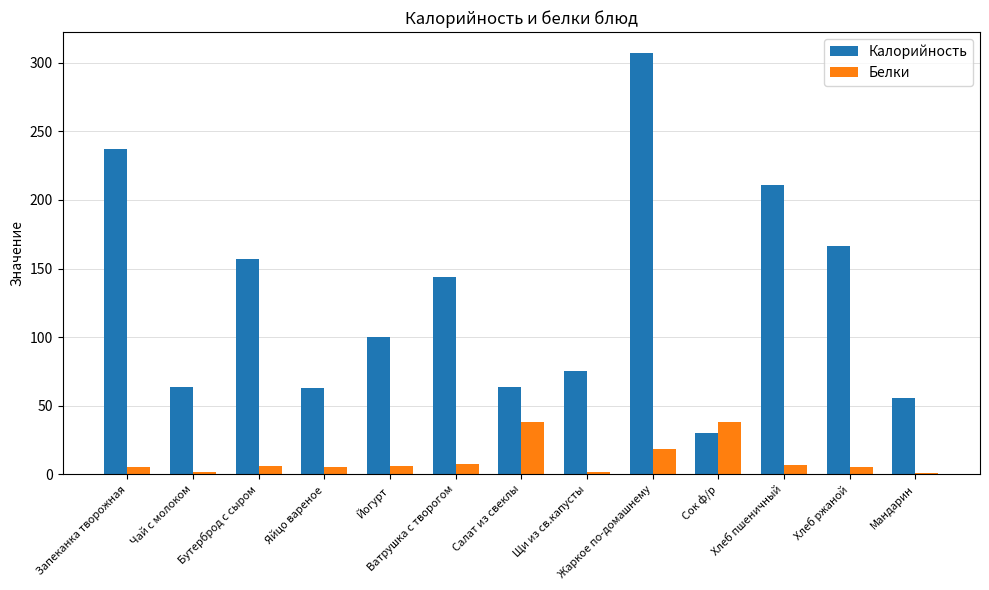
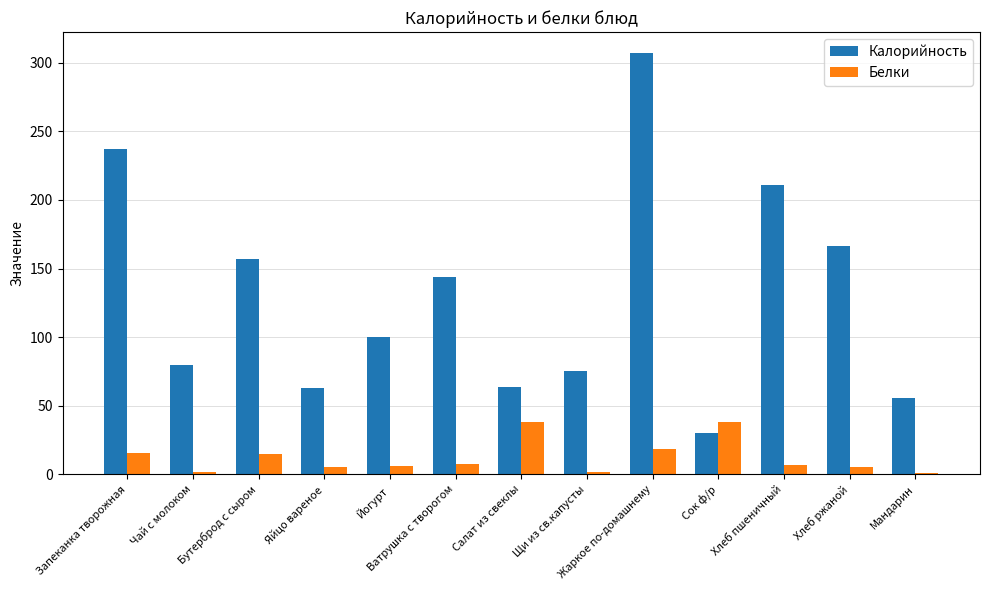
Белки, Запеканка творожная: 5 -> 16
Калорийность, Чай с молоком: 64 -> 80
Белки, Бутерброд с сыром: 6 -> 15
